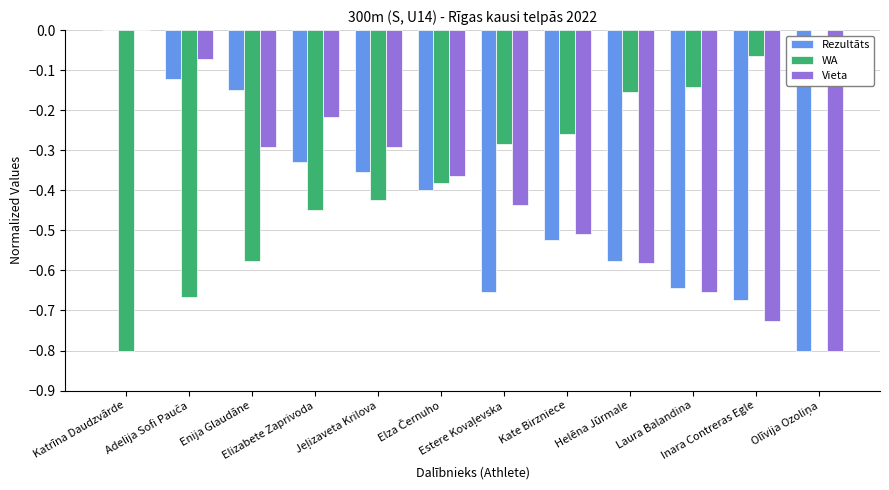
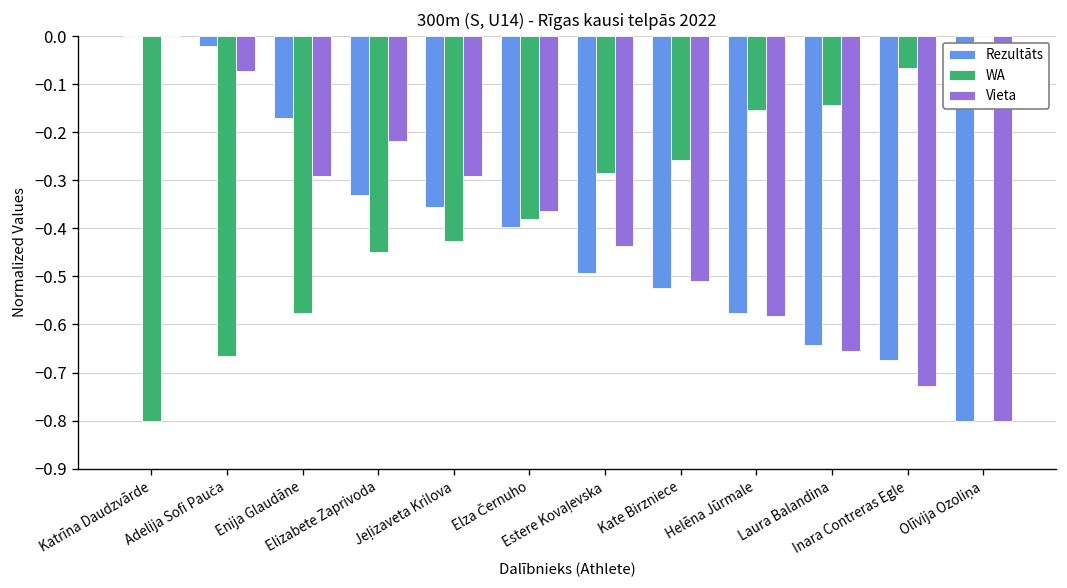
Rezultāts, Adelija Sofi Pauča: -0.12 -> -0.02
Rezultāts, Enija Glaudāne: -0.15 -> -0.17
Rezultāts, Estere Kovaļevska: -0.65 -> -0.49
